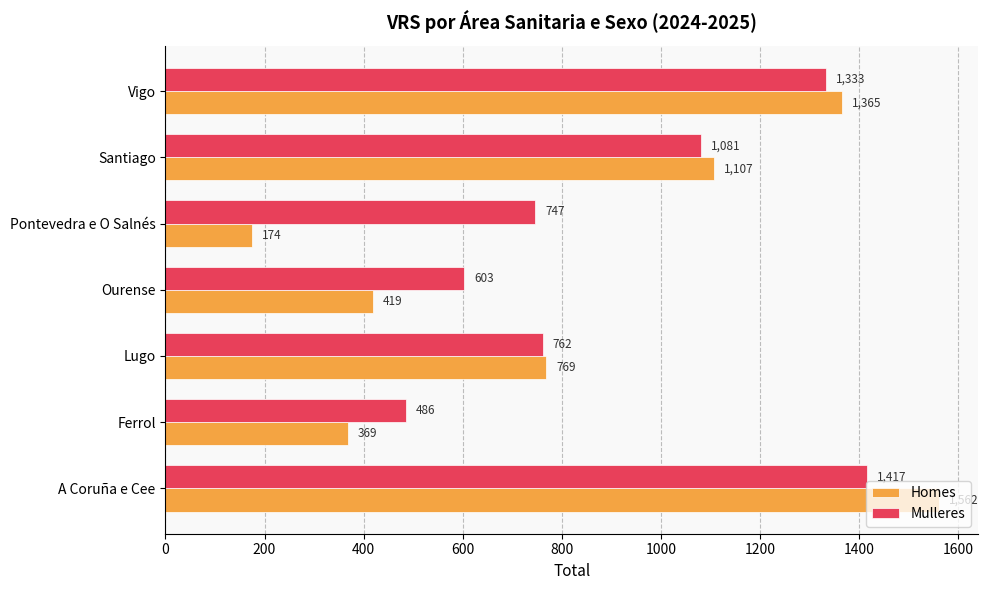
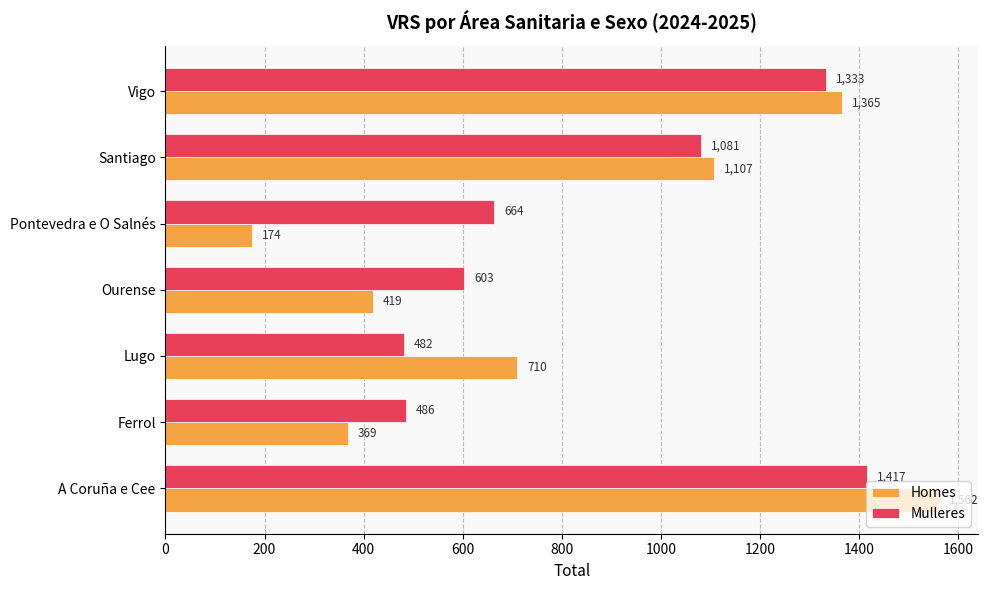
Mulleres, Pontevedra e O Salnés: 747 -> 664
Mulleres, Lugo: 762 -> 482
Homes, Lugo: 769 -> 710
